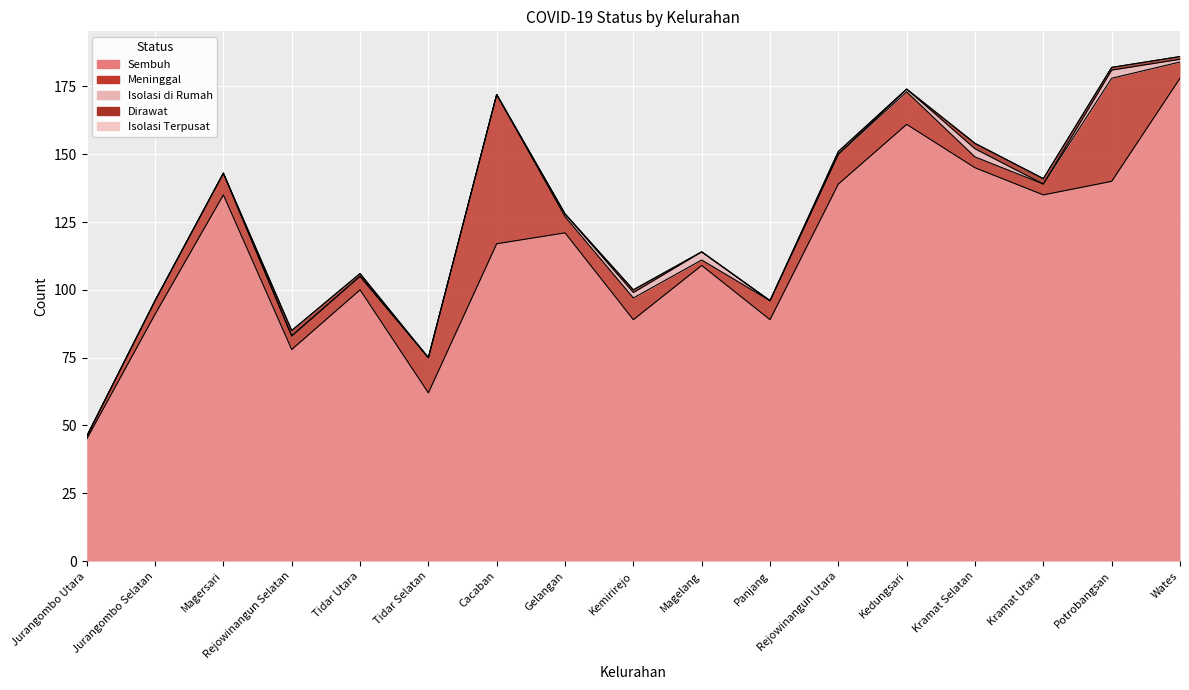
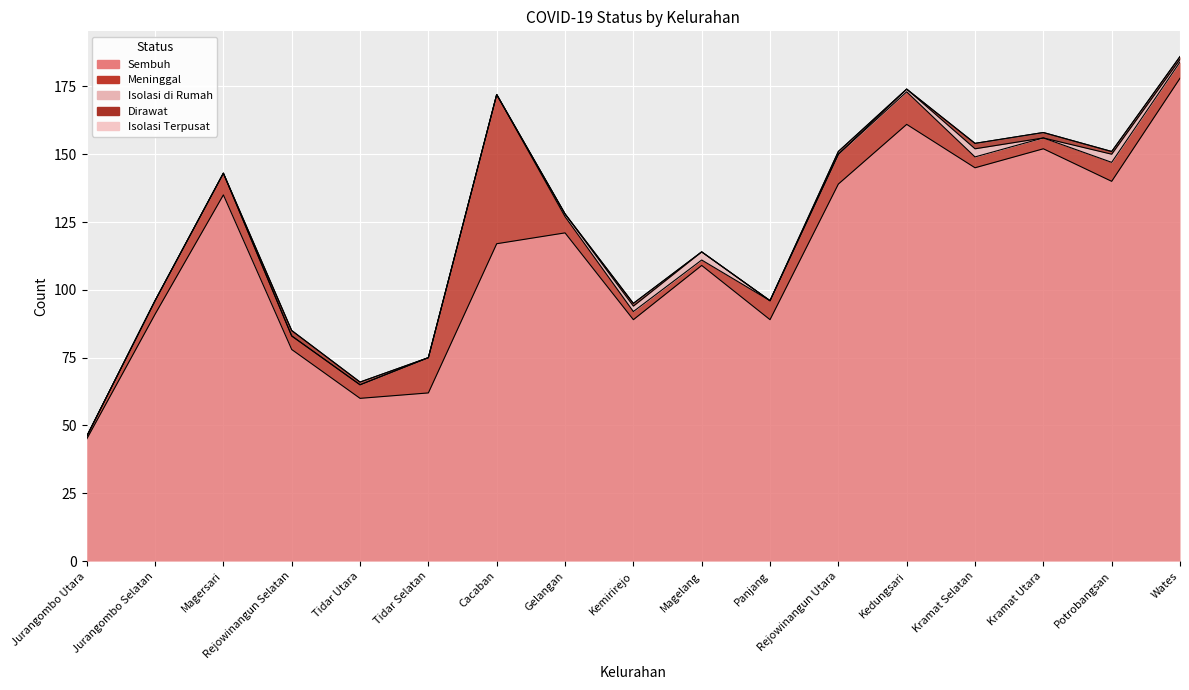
Sembuh, Tidar Utara: 100 -> 60
Meninggal, Kemirirejo: 8 -> 3
Sembuh, Kramat Utara: 135 -> 152
Meninggal, Potrobangsan: 38 -> 7
